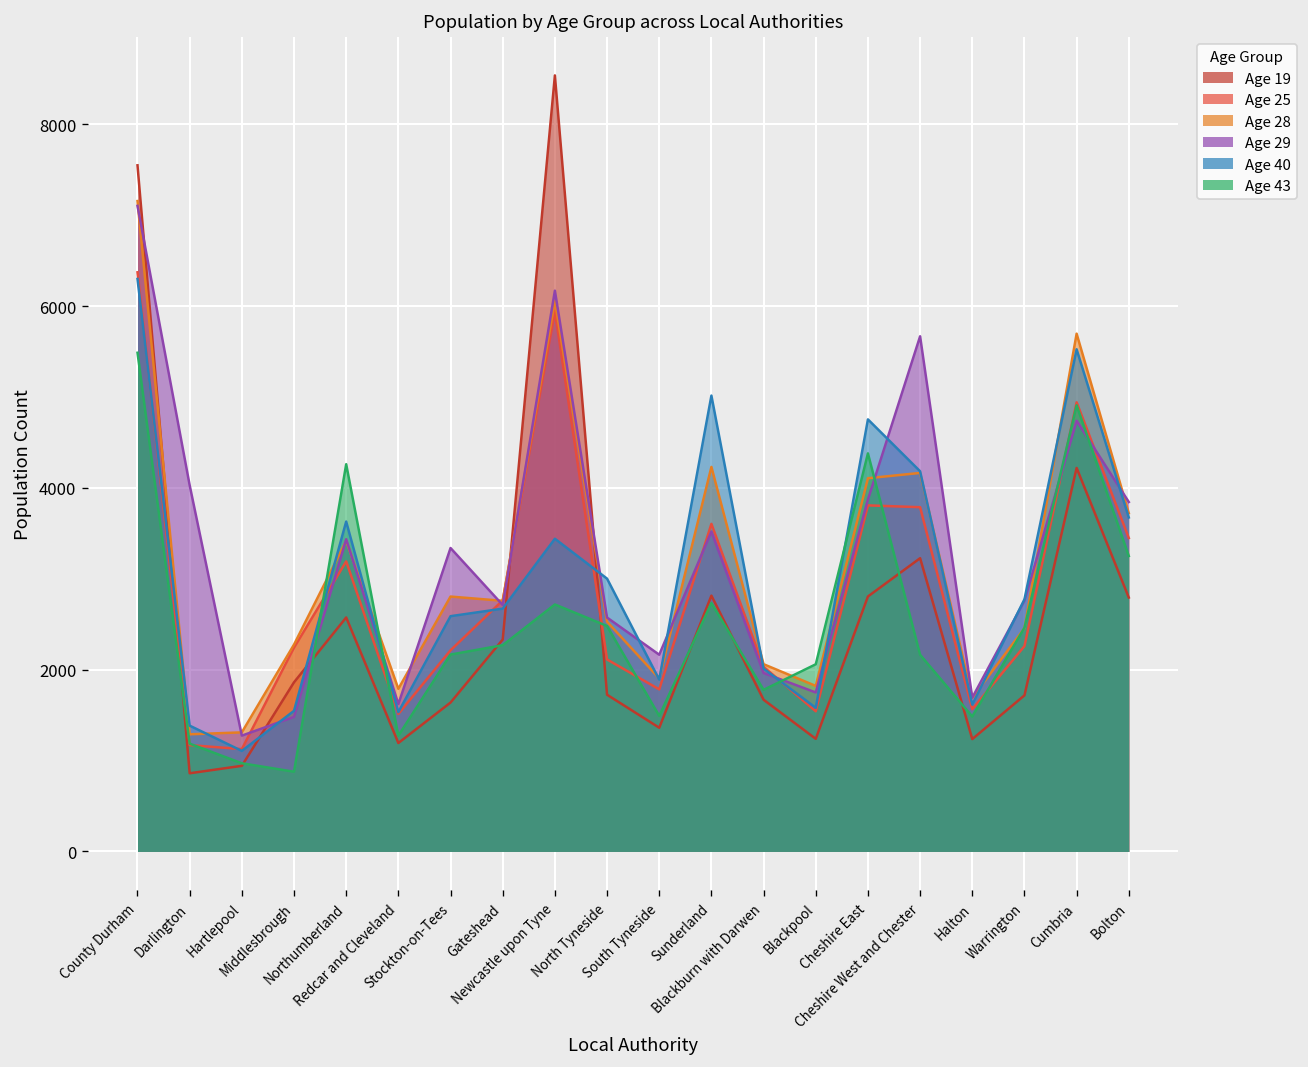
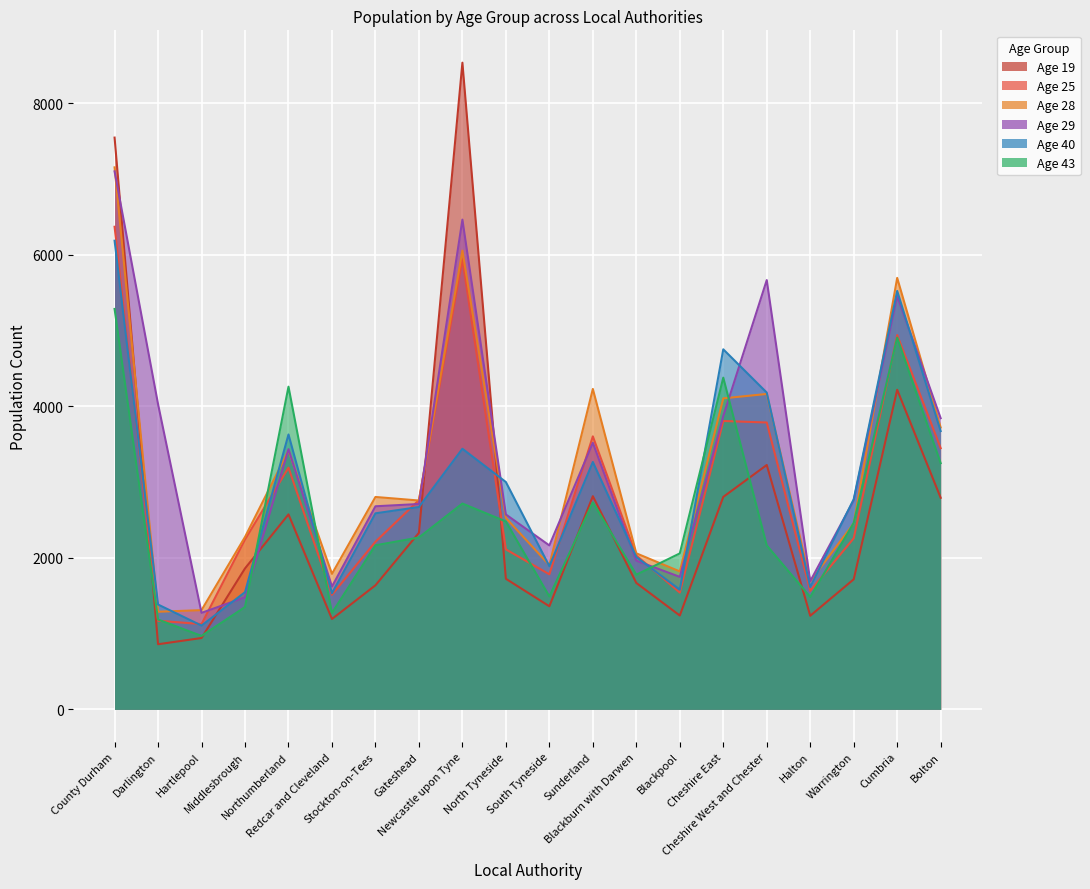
Age 40, County Durham: 6300 -> 6200
Age 43, County Durham: 5500 -> 5300
Age 43, Middlesbrough: 900 -> 1400
Age 29, Stockton-on-Tees: 3300 -> 2700
Age 29, Newcastle upon Tyne: 6200 -> 6500
Age 40, Sunderland: 5000 -> 3300
Age 29, Cumbria: 4700 -> 5500
